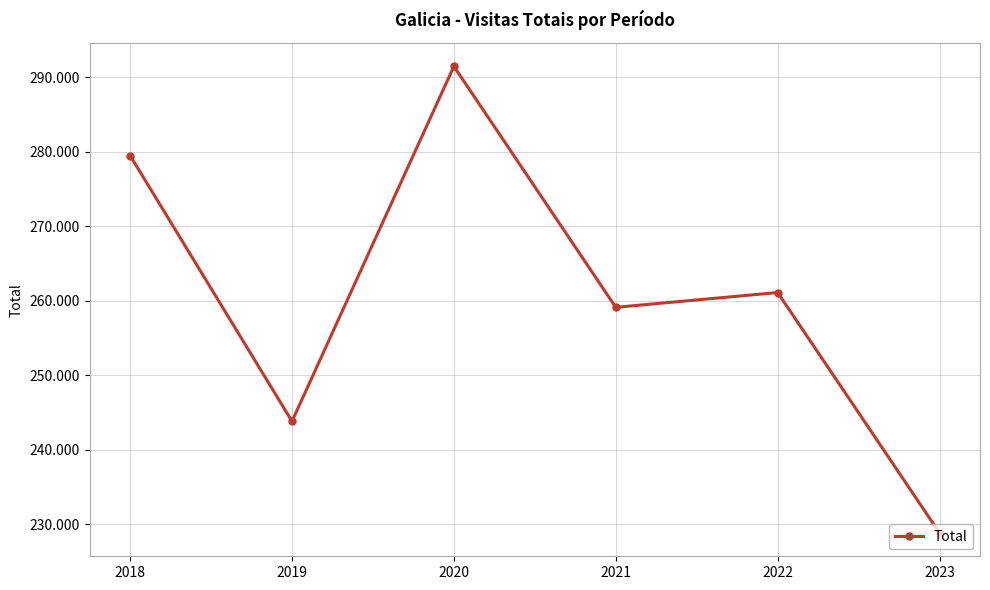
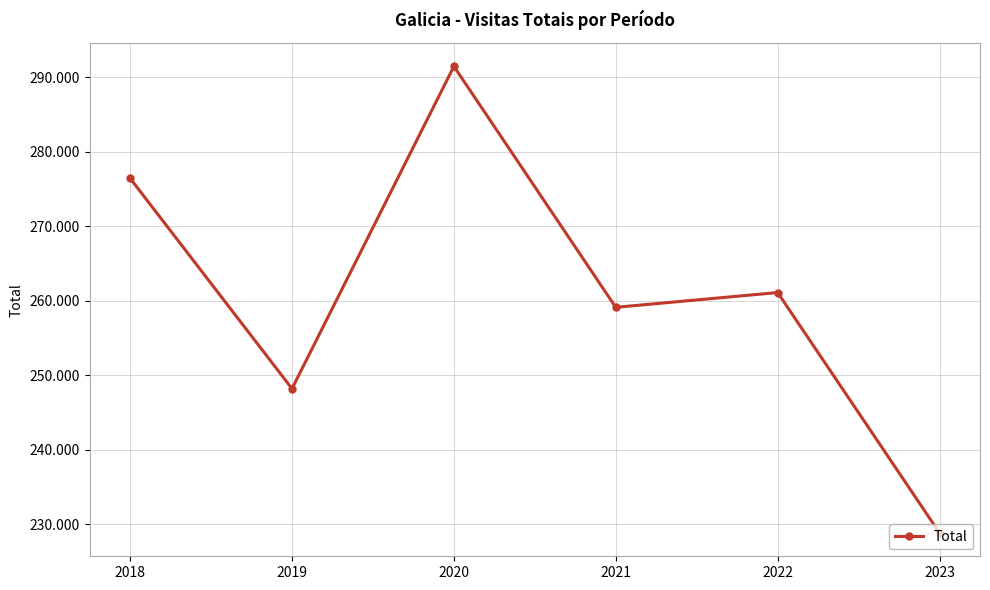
2018: 279 -> 276
2019: 244 -> 248
